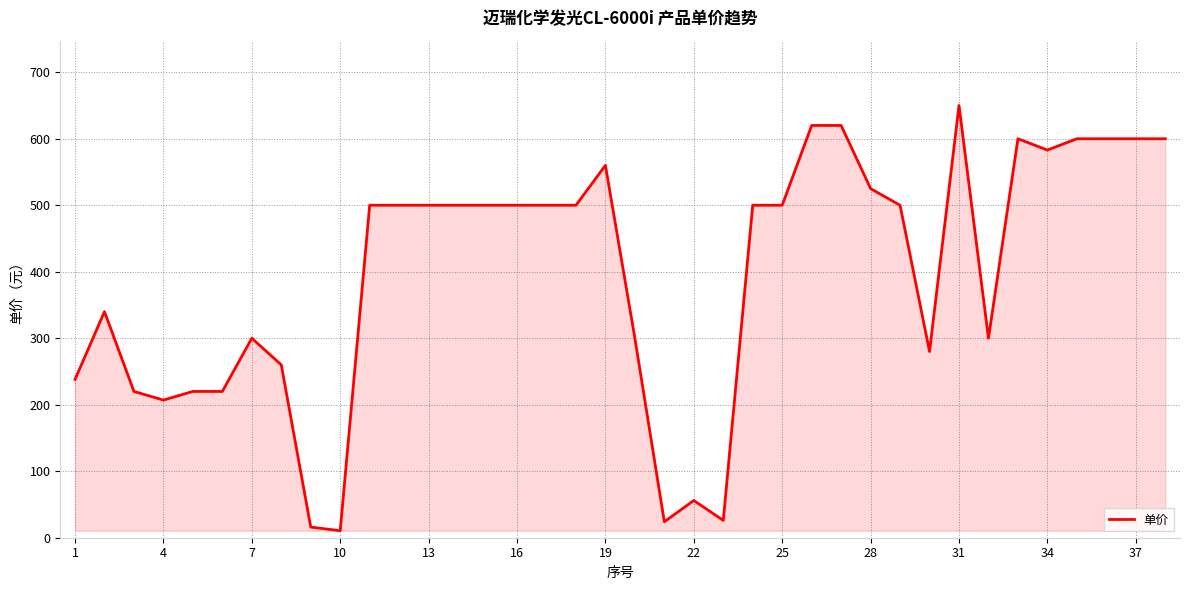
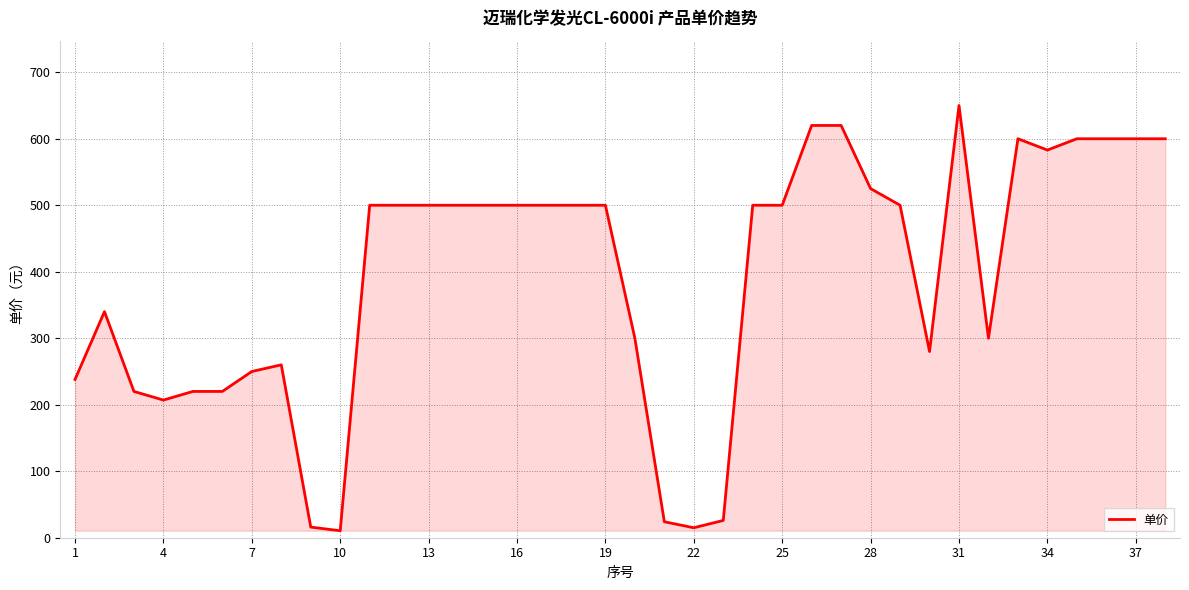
7: 300 -> 250
19: 560 -> 500
22: 60 -> 20
